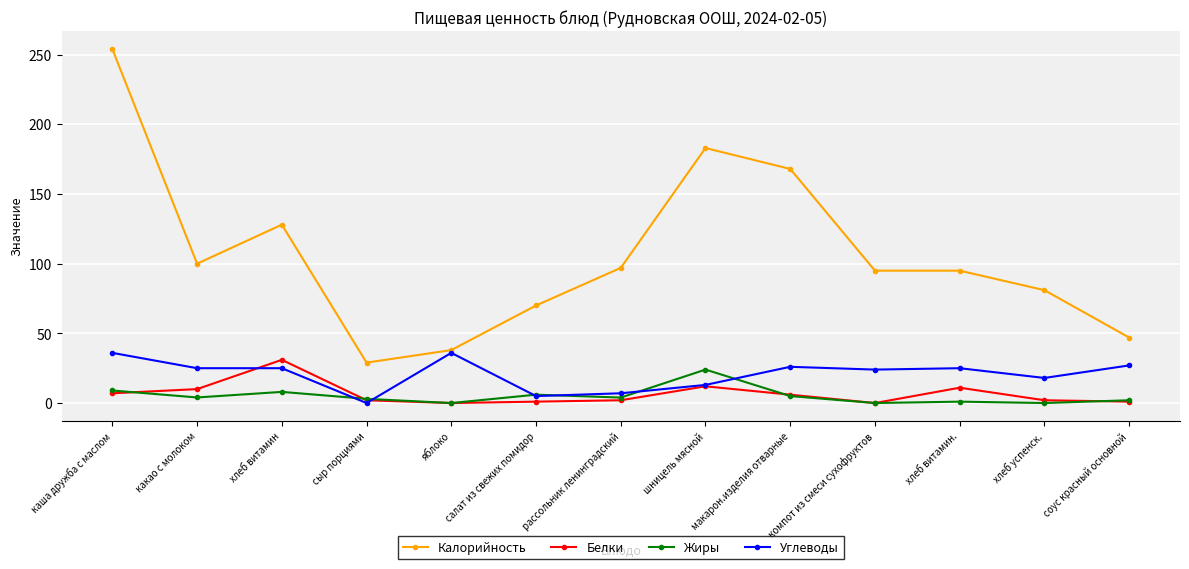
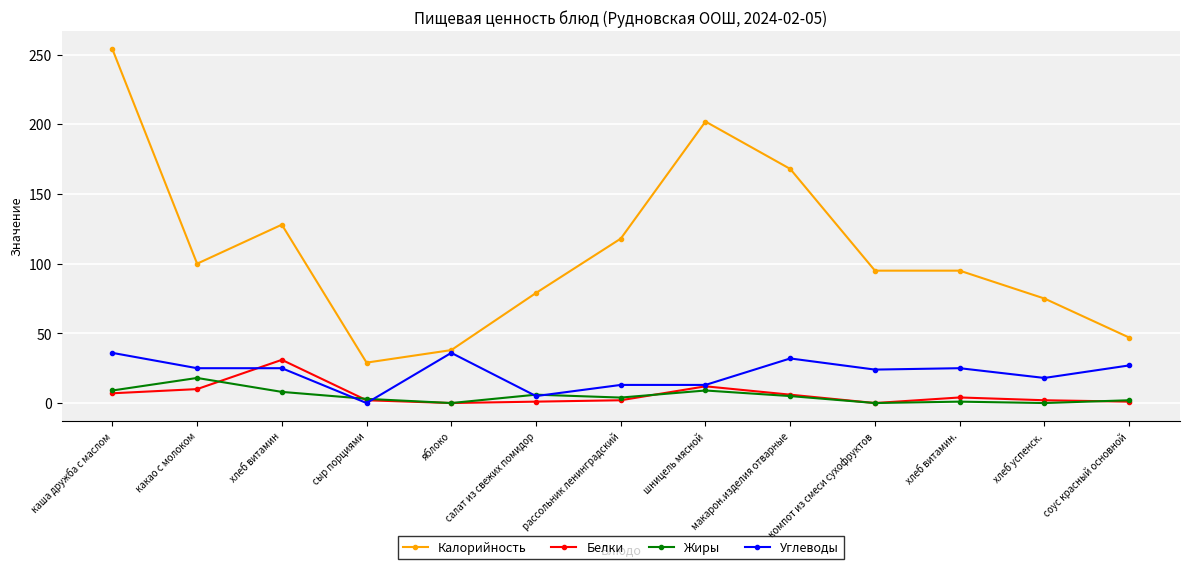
Жиры, какао с молоком: 4 -> 18
Калорийность, салат из свежих помидор: 70 -> 79
Калорийность, рассольник ленинградский: 97 -> 118
Углеводы, рассольник ленинградский: 7 -> 13
Калорийность, шницель мясной: 183 -> 202
Жиры, шницель мясной: 24 -> 9
Углеводы, макарон.изделия отварные: 26 -> 32
Белки, хлеб витамин.: 11 -> 4
Калорийность, хлеб успенск.: 81 -> 75
